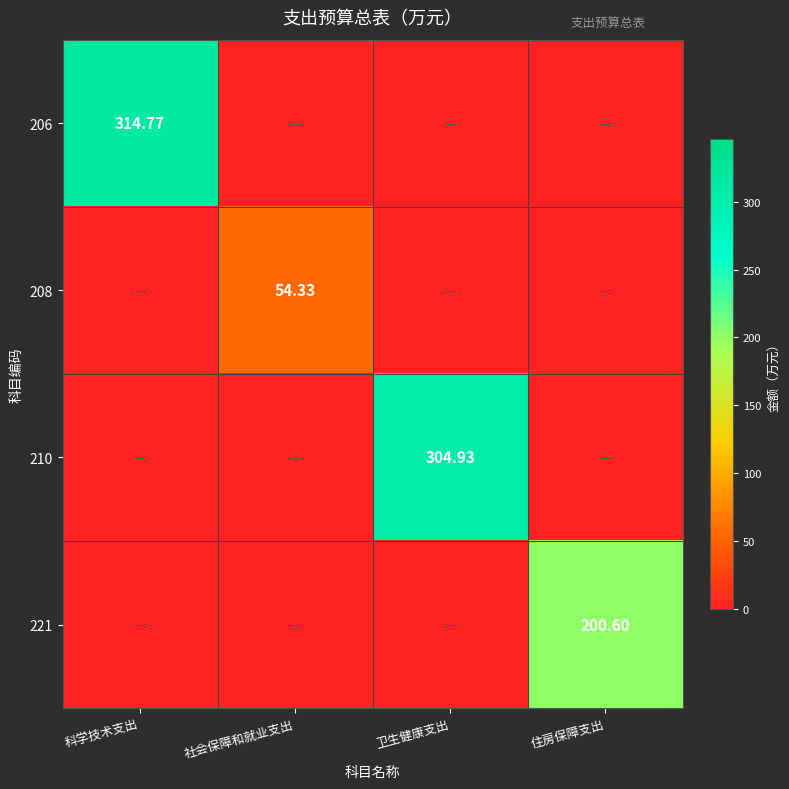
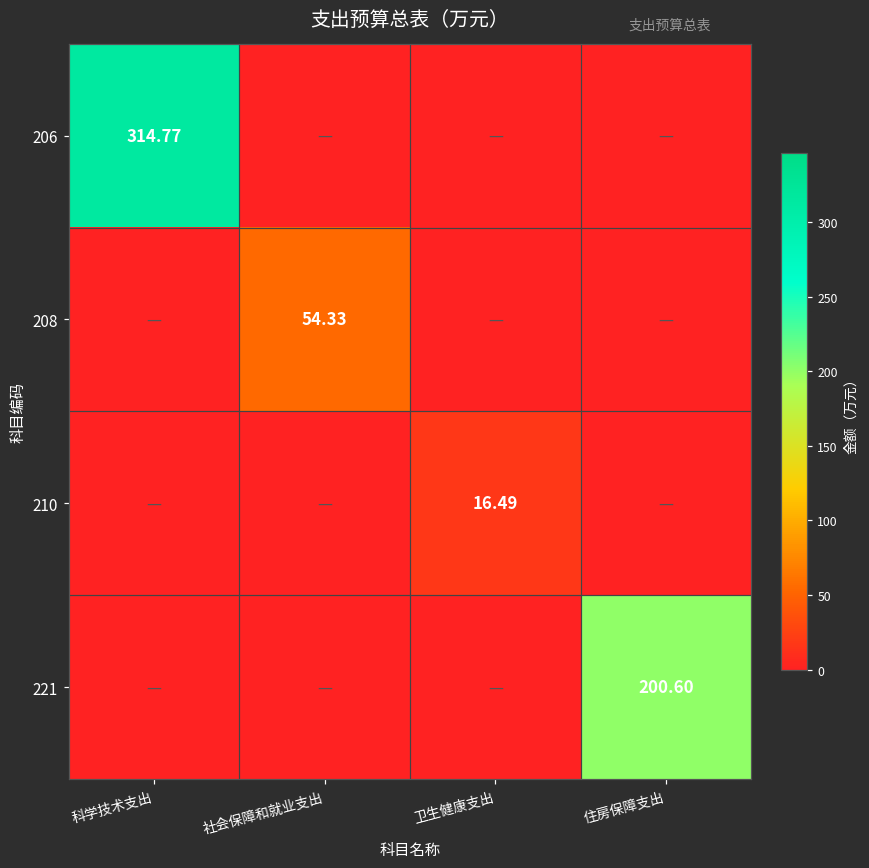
210, 卫生健康支出: 304.93 -> 16.49
